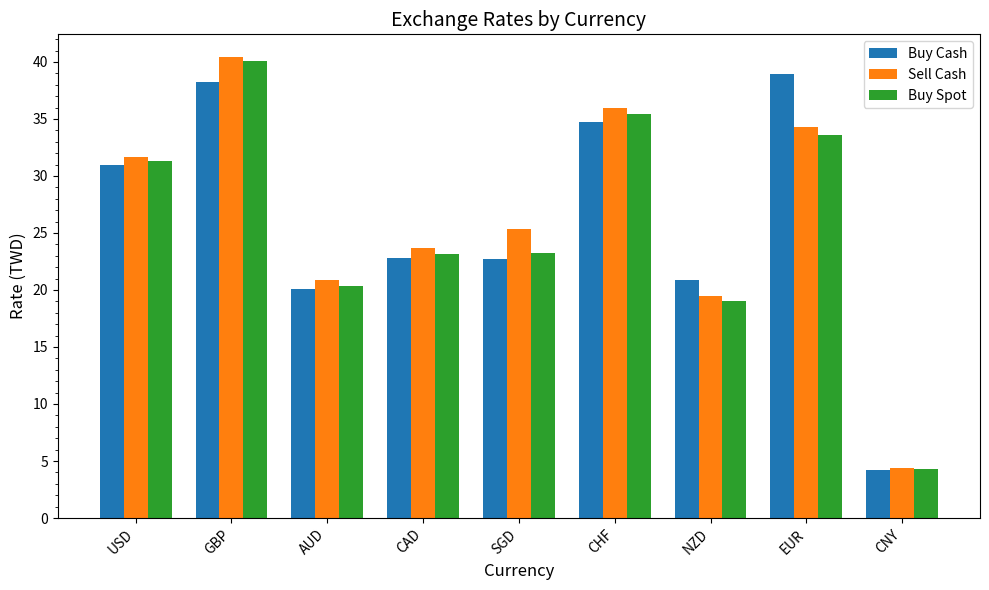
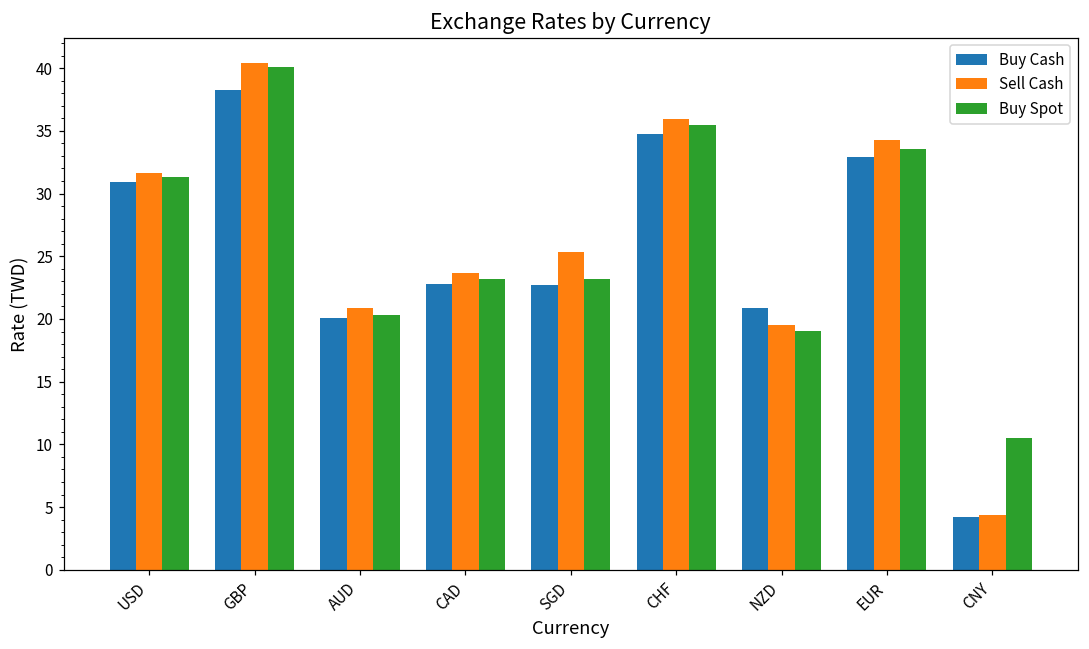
Buy Cash, EUR: 39.0 -> 32.9
Buy Spot, CNY: 4.3 -> 10.5
